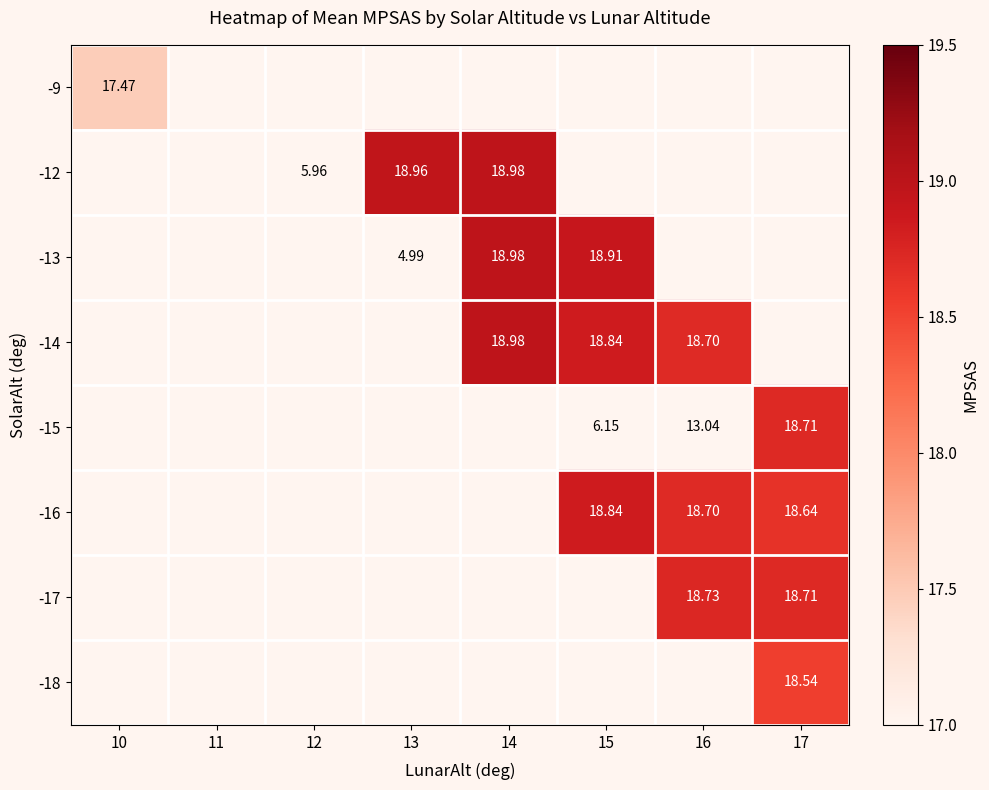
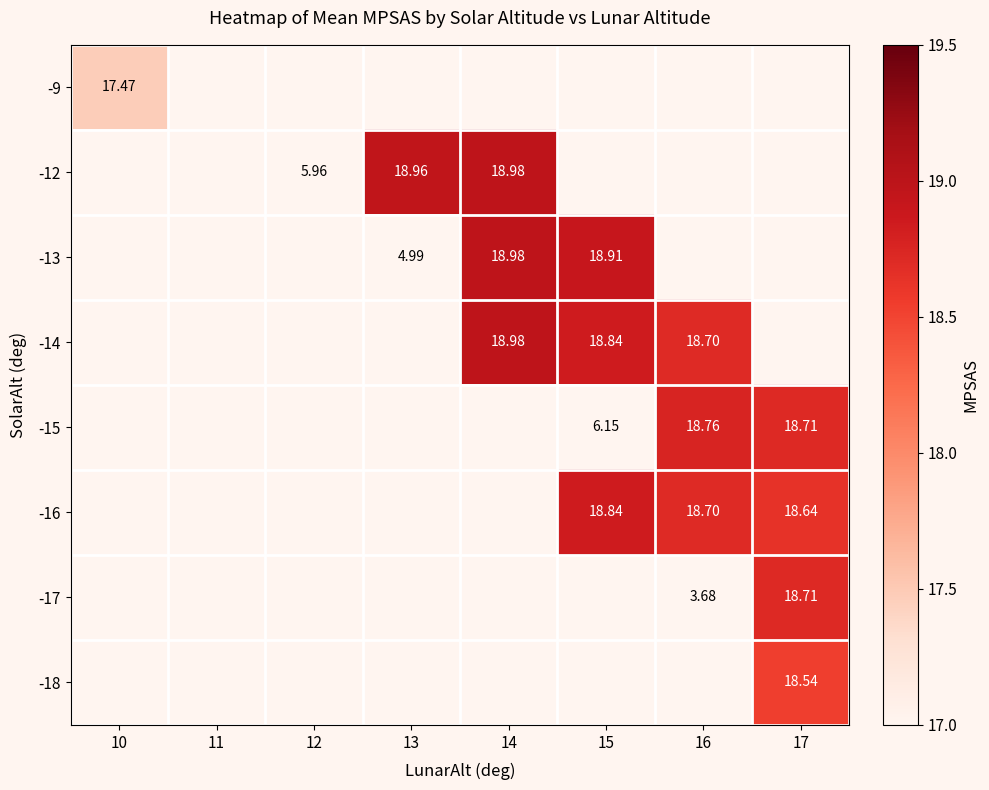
-15, 16: 13.04 -> 18.76
-17, 16: 18.73 -> 3.68
